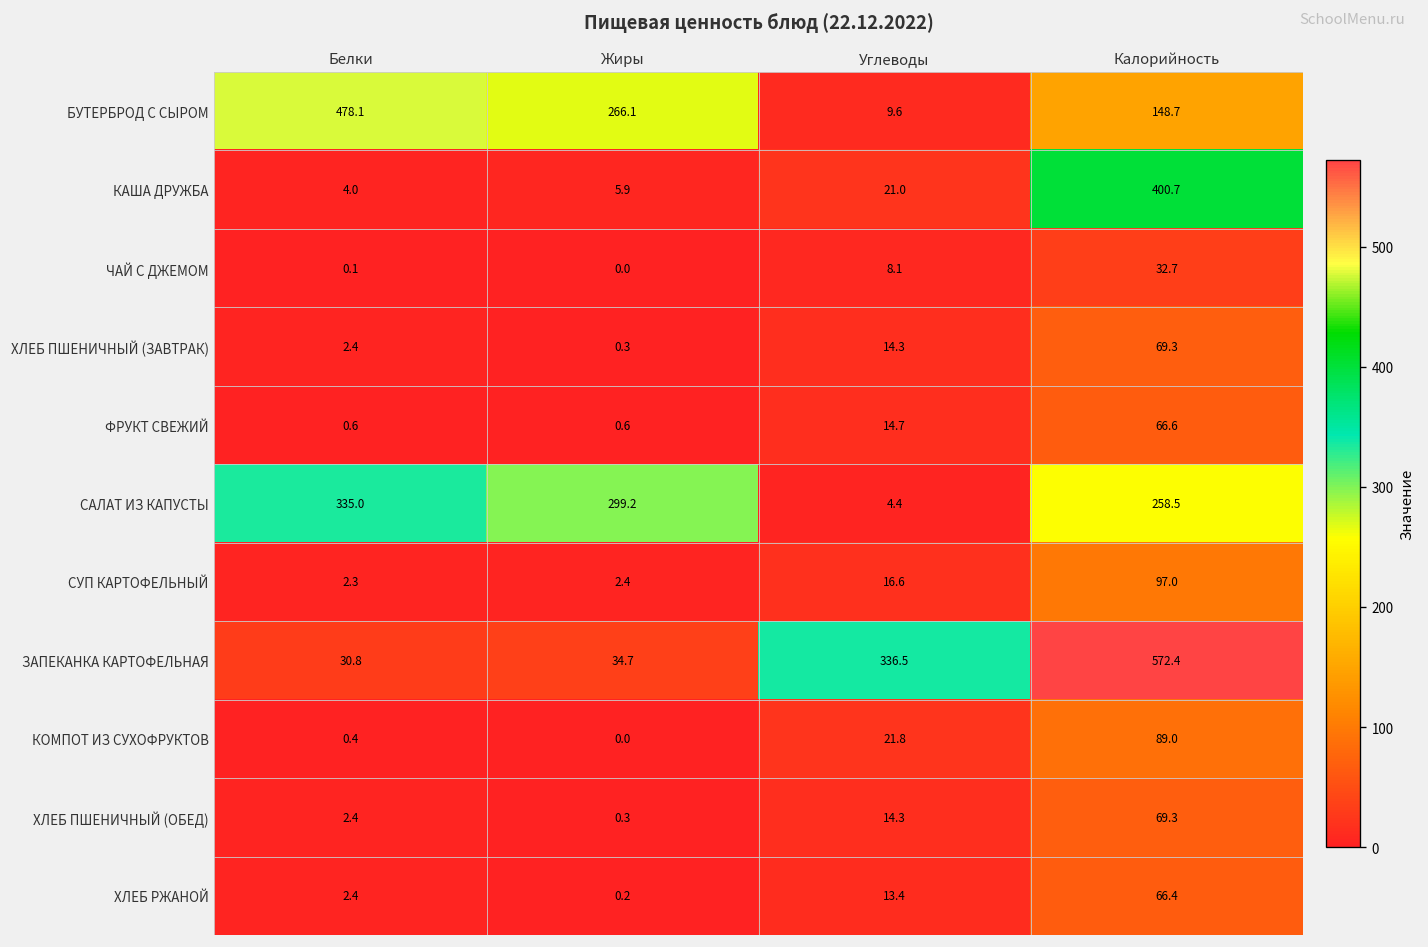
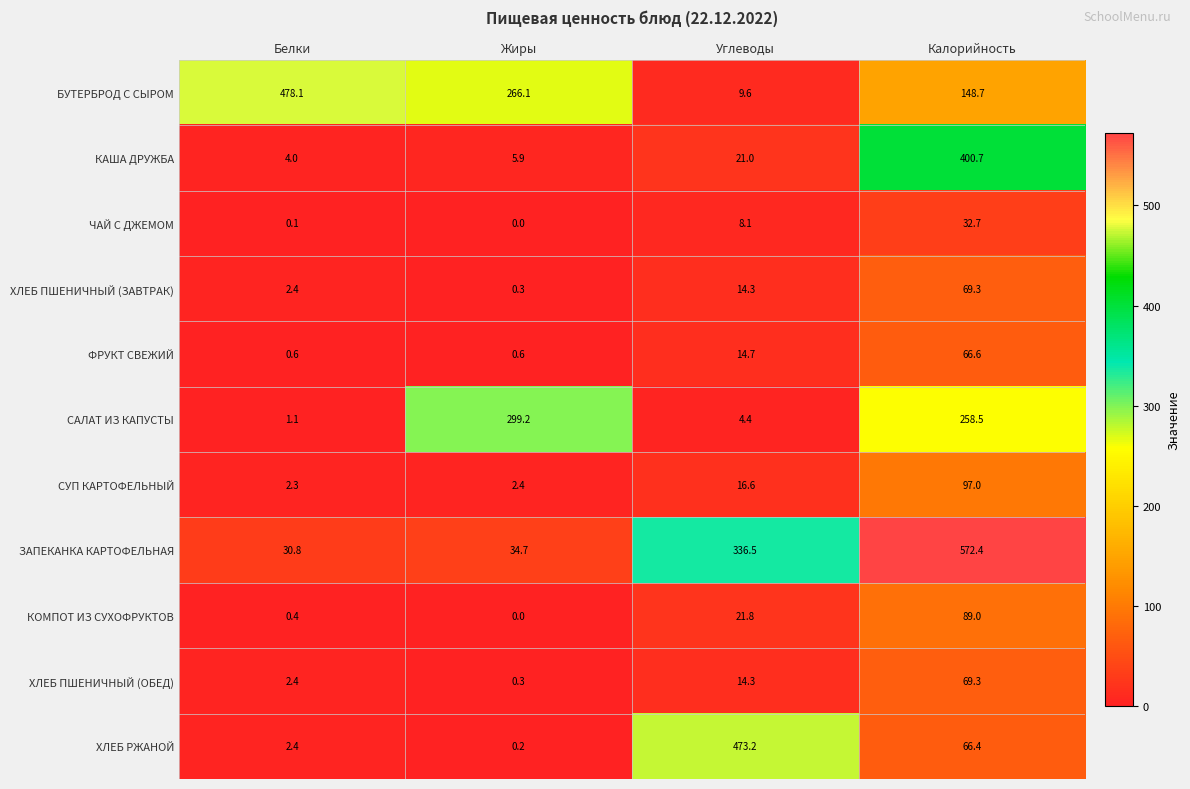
САЛАТ ИЗ КАПУСТЫ, Белки: 335.0 -> 1.1
ХЛЕБ РЖАНОЙ, Углеводы: 13.4 -> 473.2
